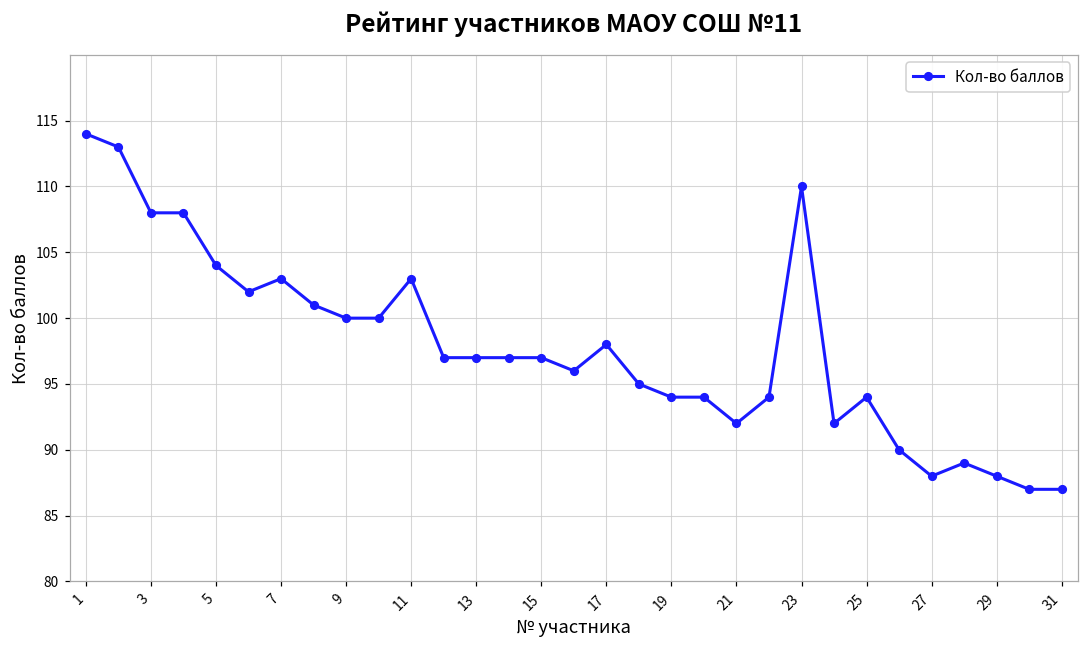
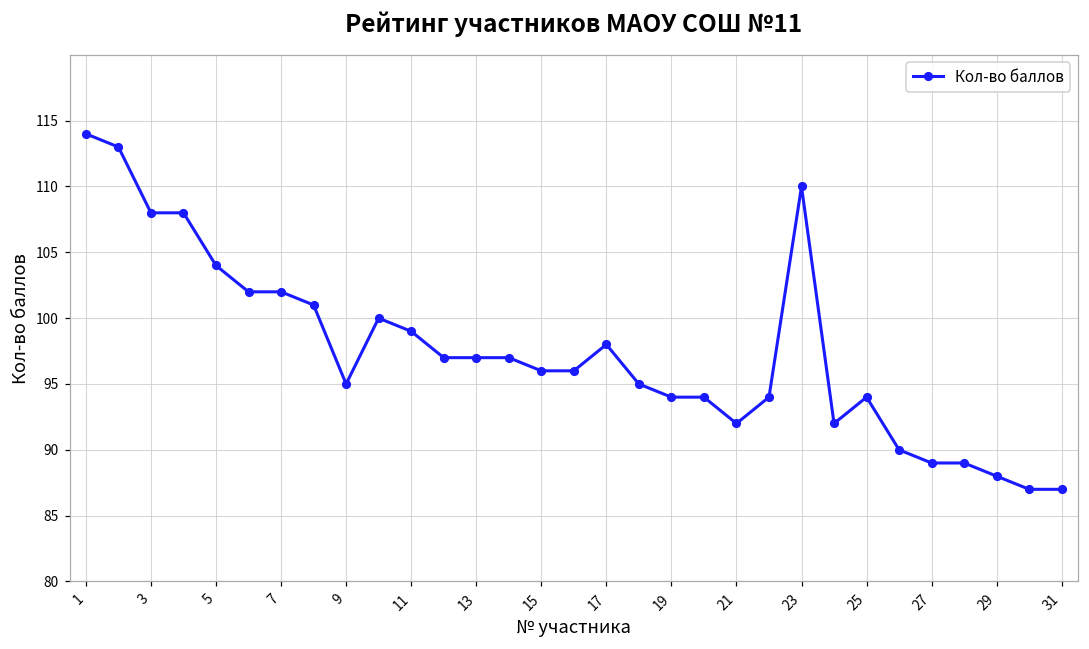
7: 103 -> 102
9: 100 -> 95
11: 103 -> 99
15: 97 -> 96
27: 88 -> 89
